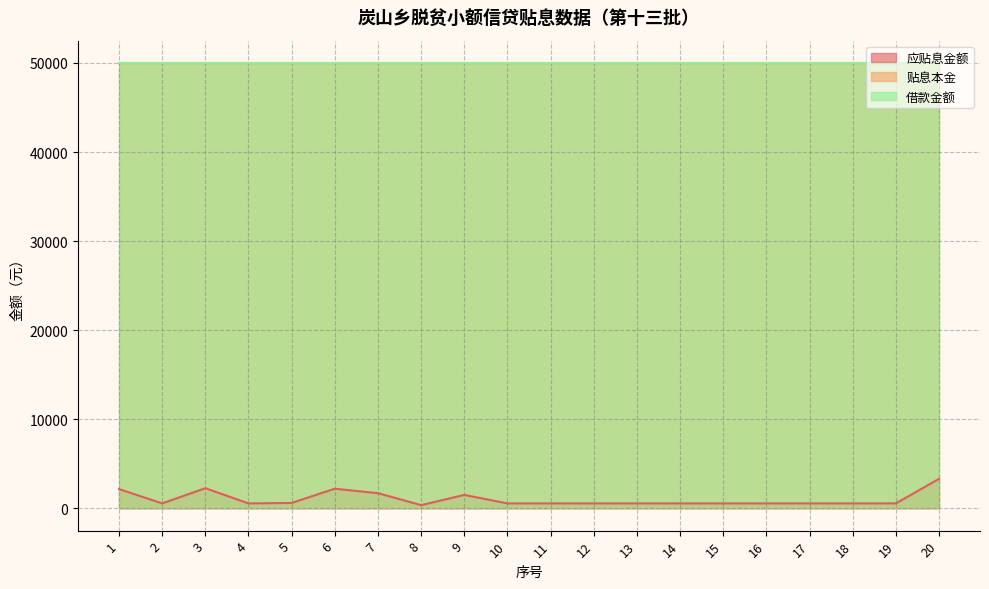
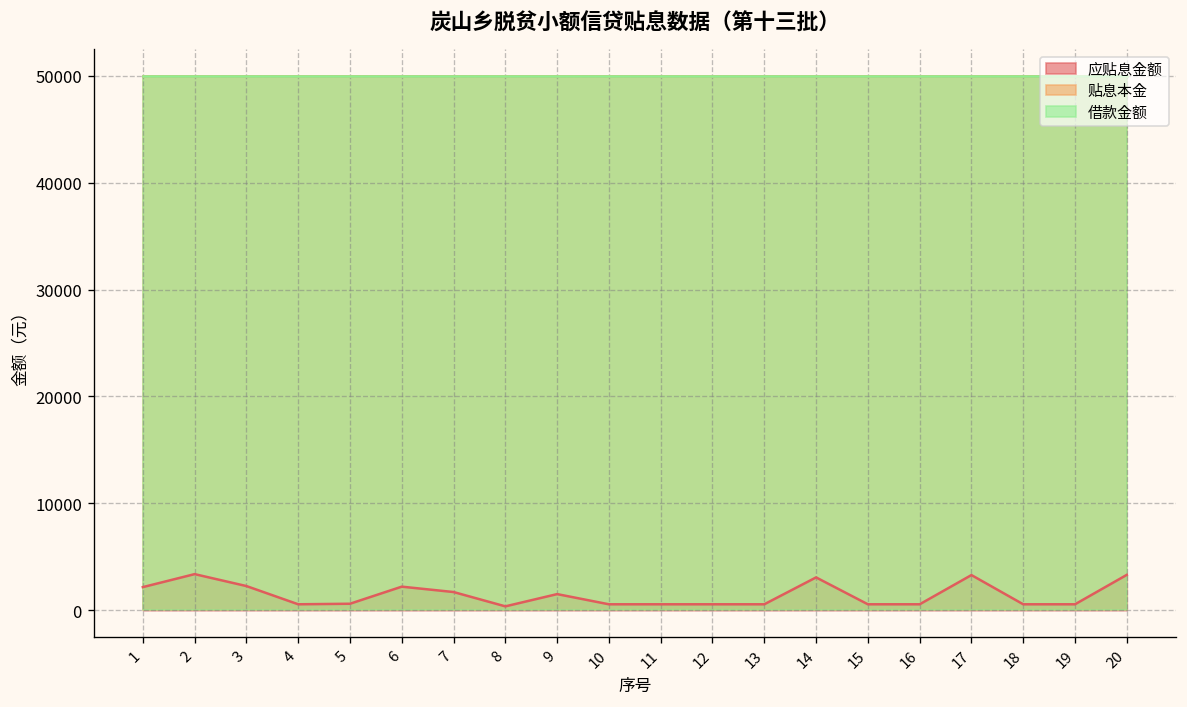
应贴息金额, 2: 1000 -> 3000
应贴息金额, 14: 1000 -> 3000
应贴息金额, 17: 1000 -> 3000
